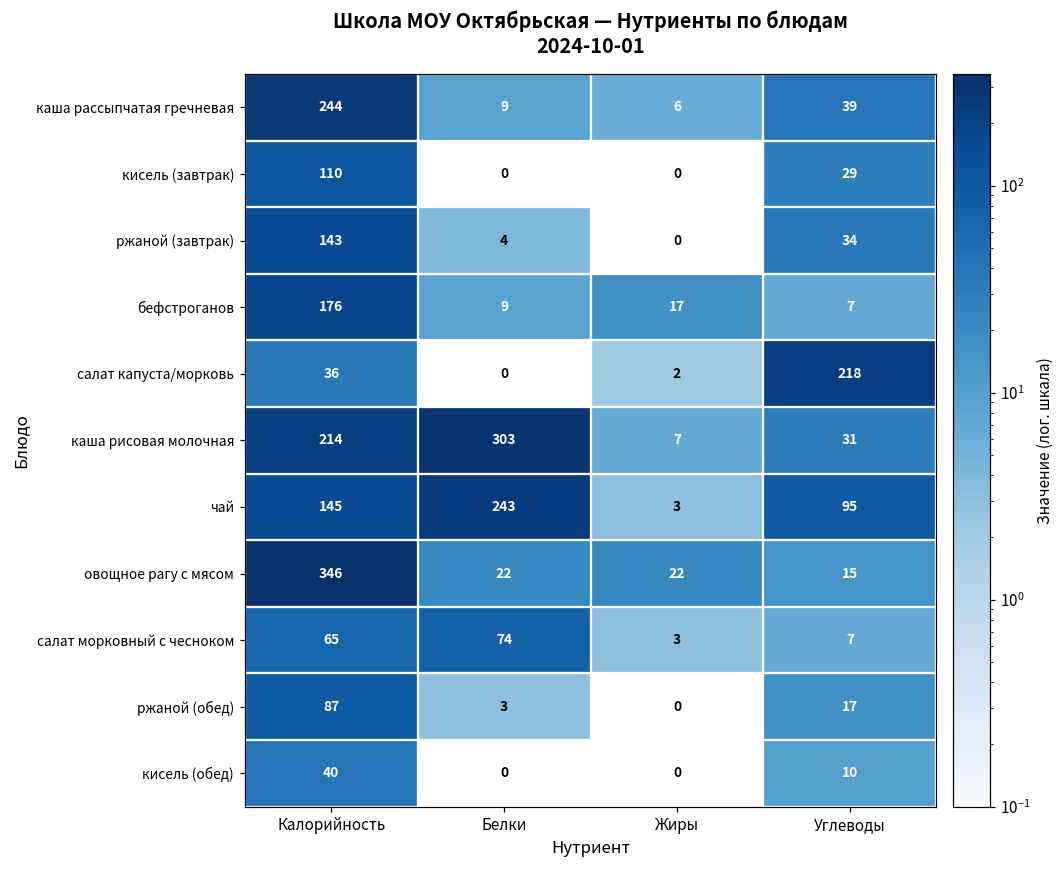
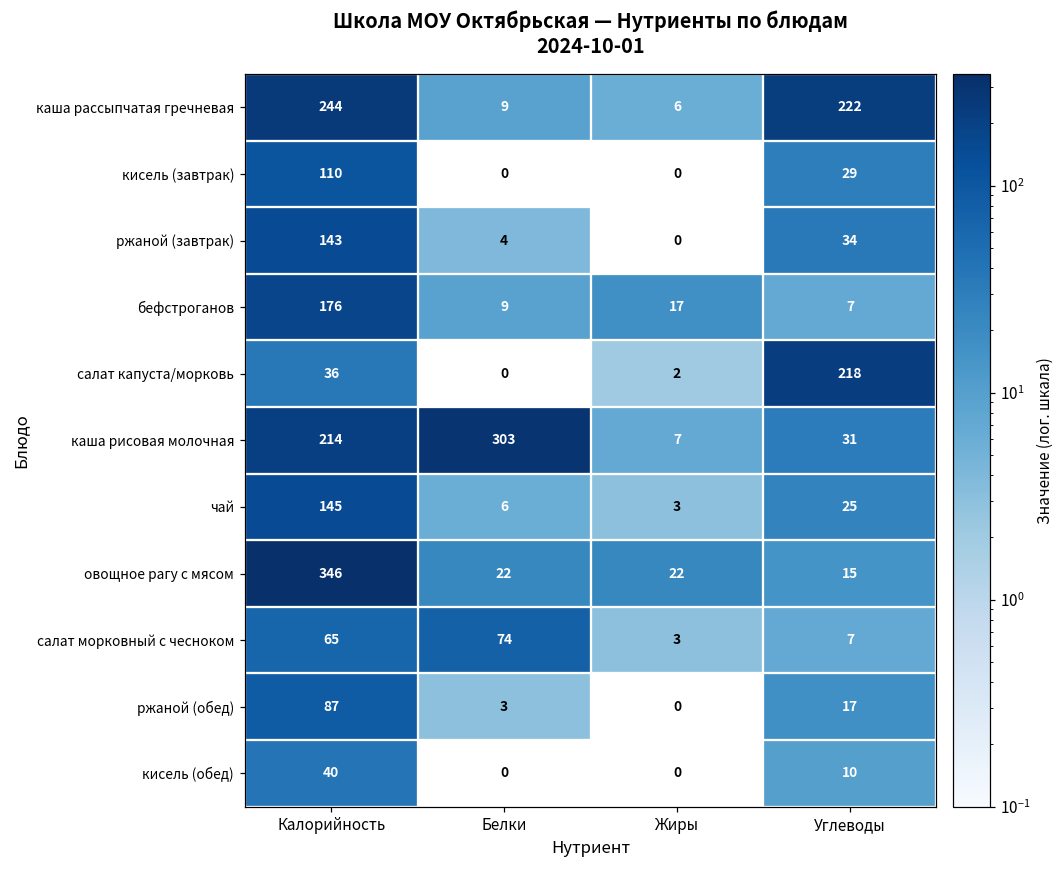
каша рассыпчатая гречневая, Углеводы: 39 -> 222
чай, Белки: 243 -> 6
чай, Углеводы: 95 -> 25
